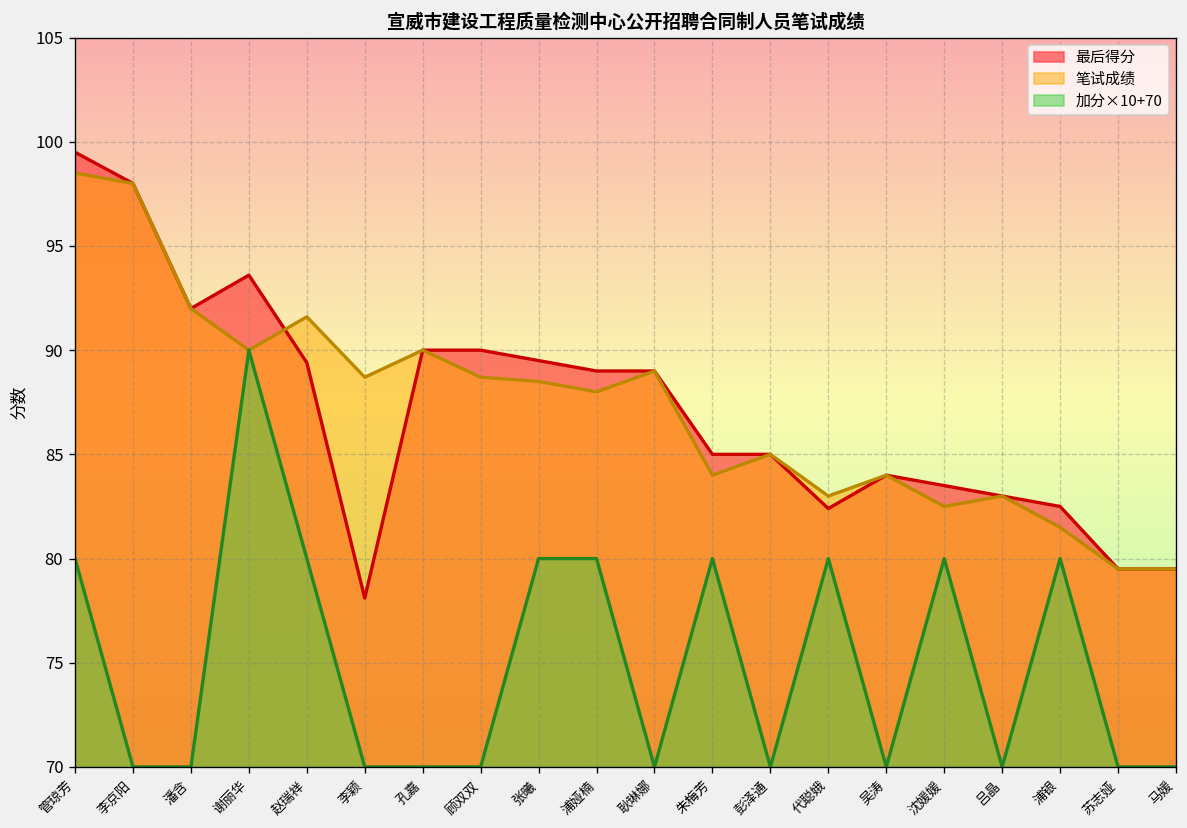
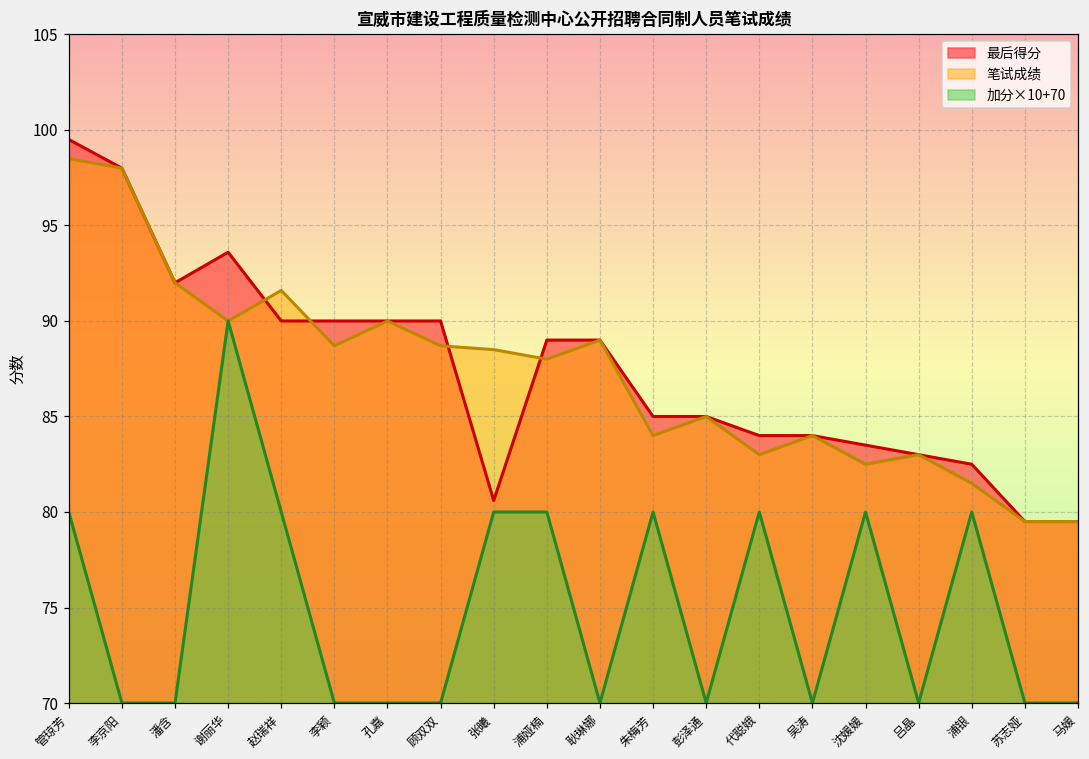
最后得分, 赵瑞祥: 89.4 -> 90.0
最后得分, 李颖: 78.1 -> 90.0
最后得分, 张曦: 89.5 -> 80.6
最后得分, 代聪娥: 82.4 -> 84.0
